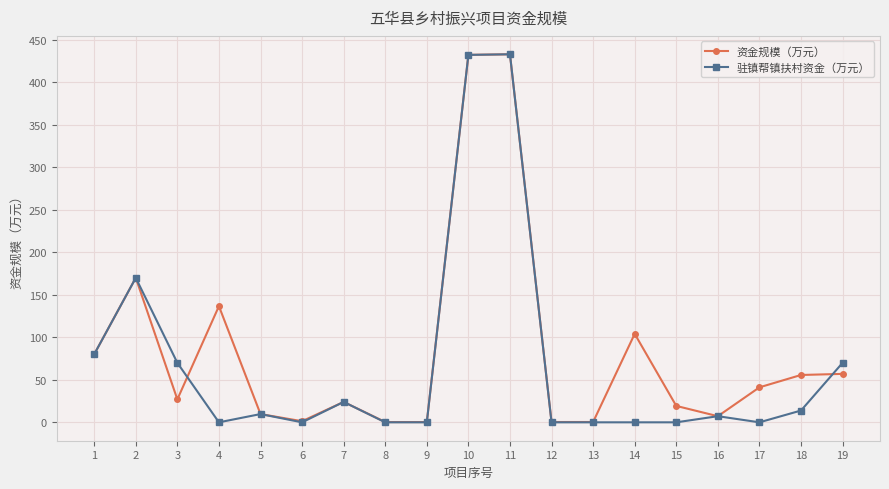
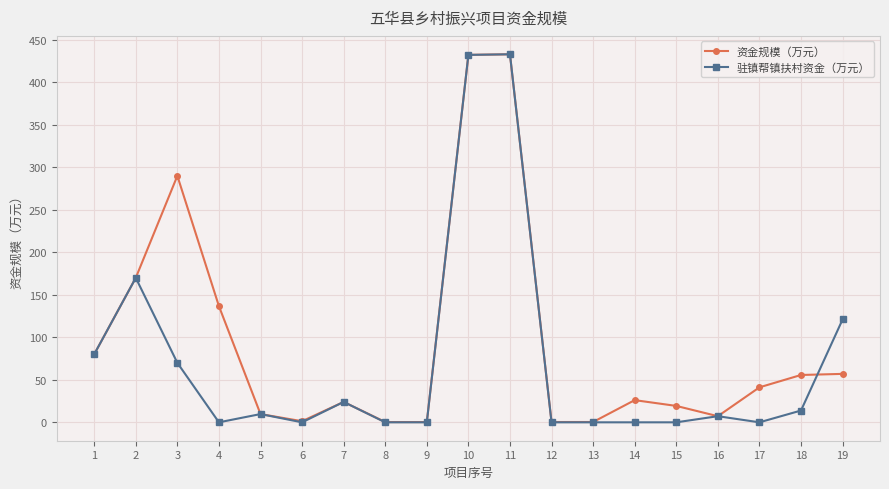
资金规模（万元）, 3: 30 -> 290
资金规模（万元）, 14: 100 -> 30
驻镇帮镇扶村资金（万元）, 19: 70 -> 120
